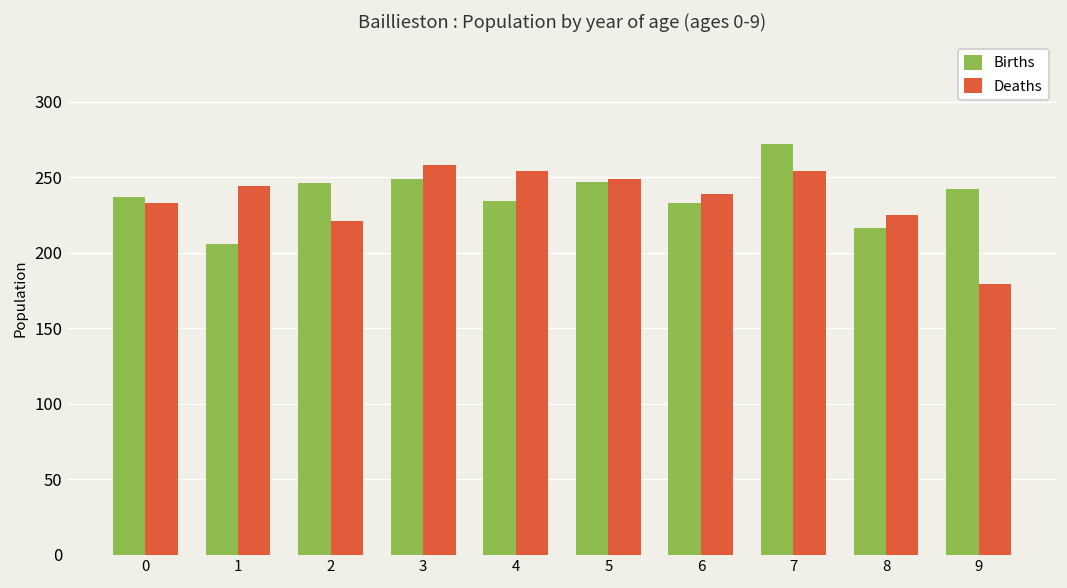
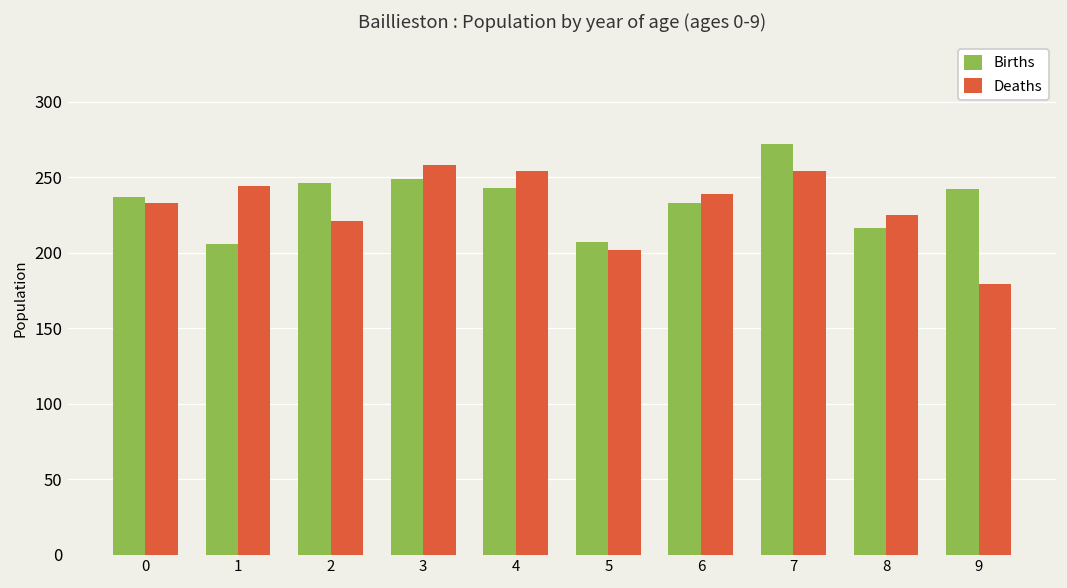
Births, 4: 234 -> 243
Births, 5: 247 -> 207
Deaths, 5: 249 -> 202
